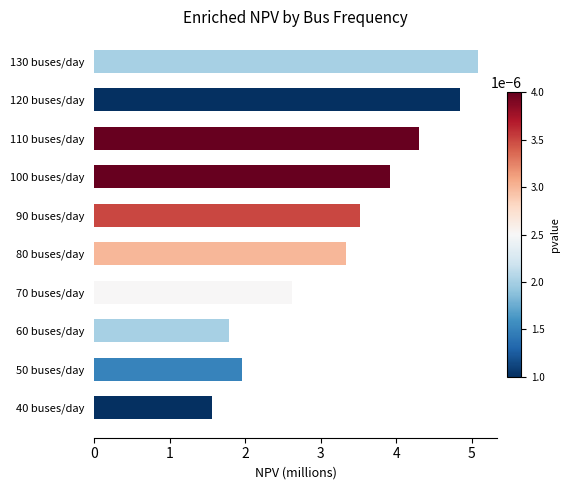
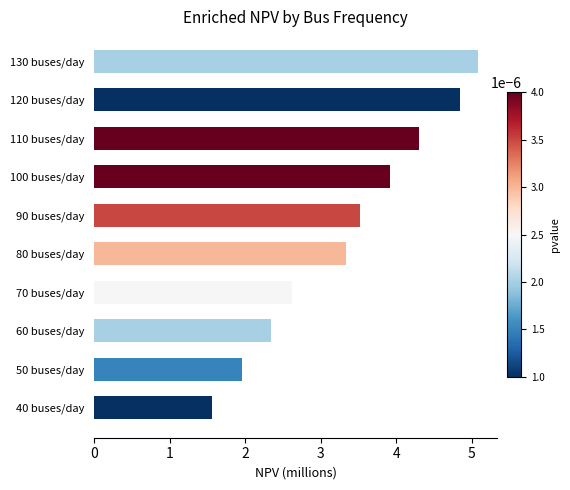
60 buses/day: 1.8 -> 2.3
